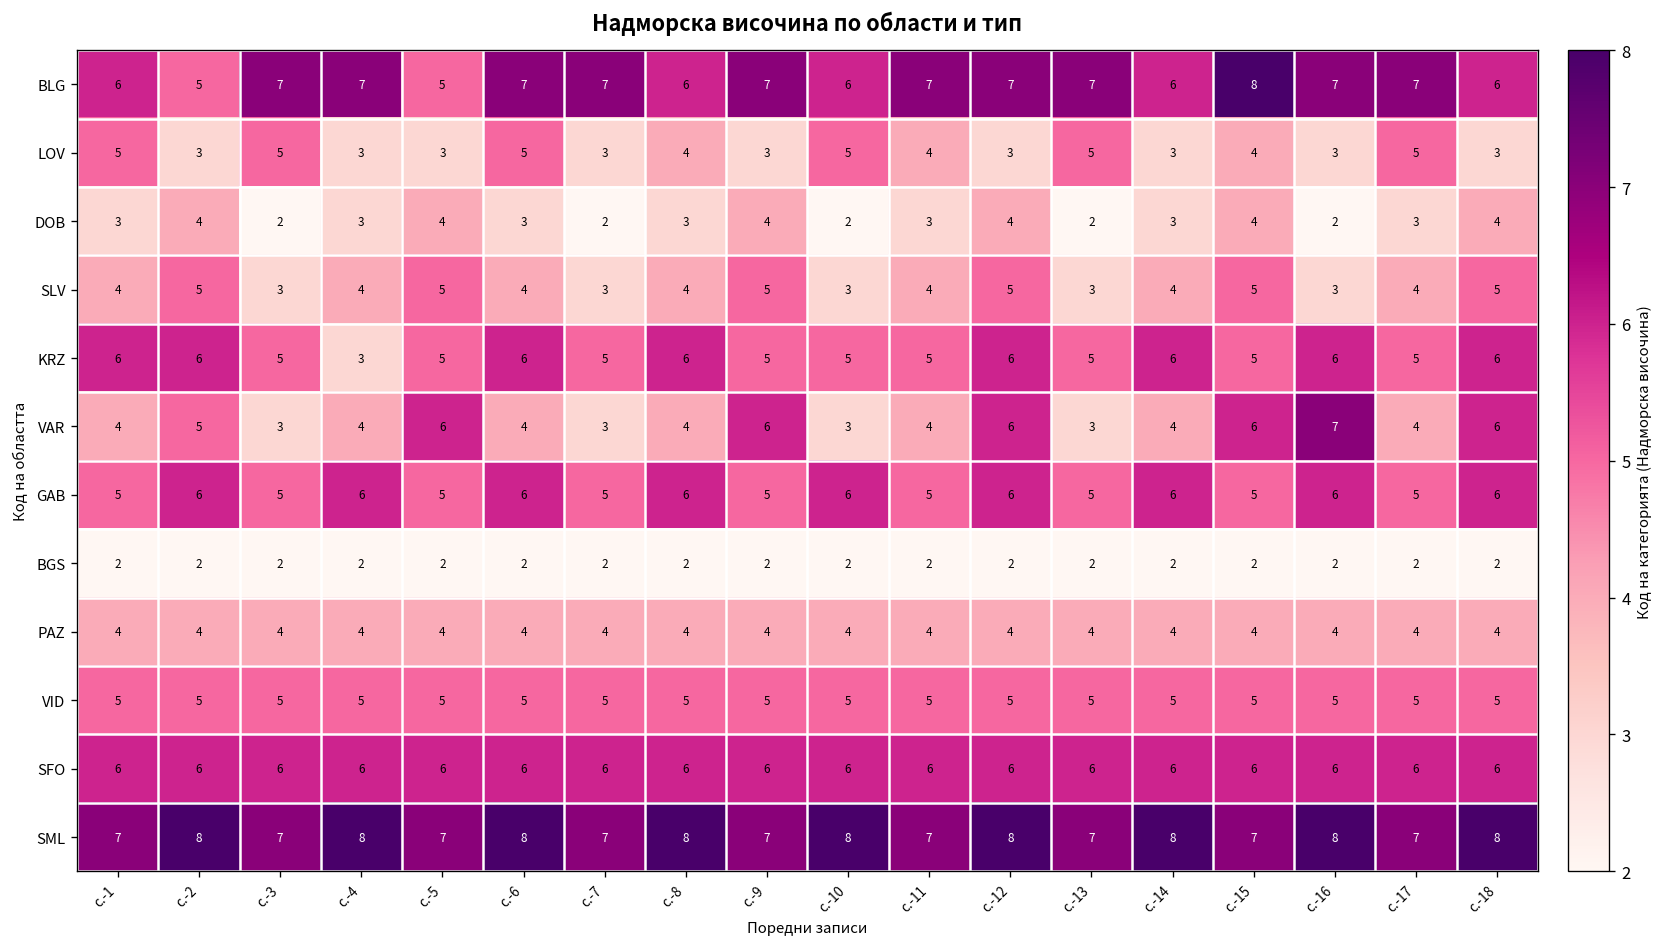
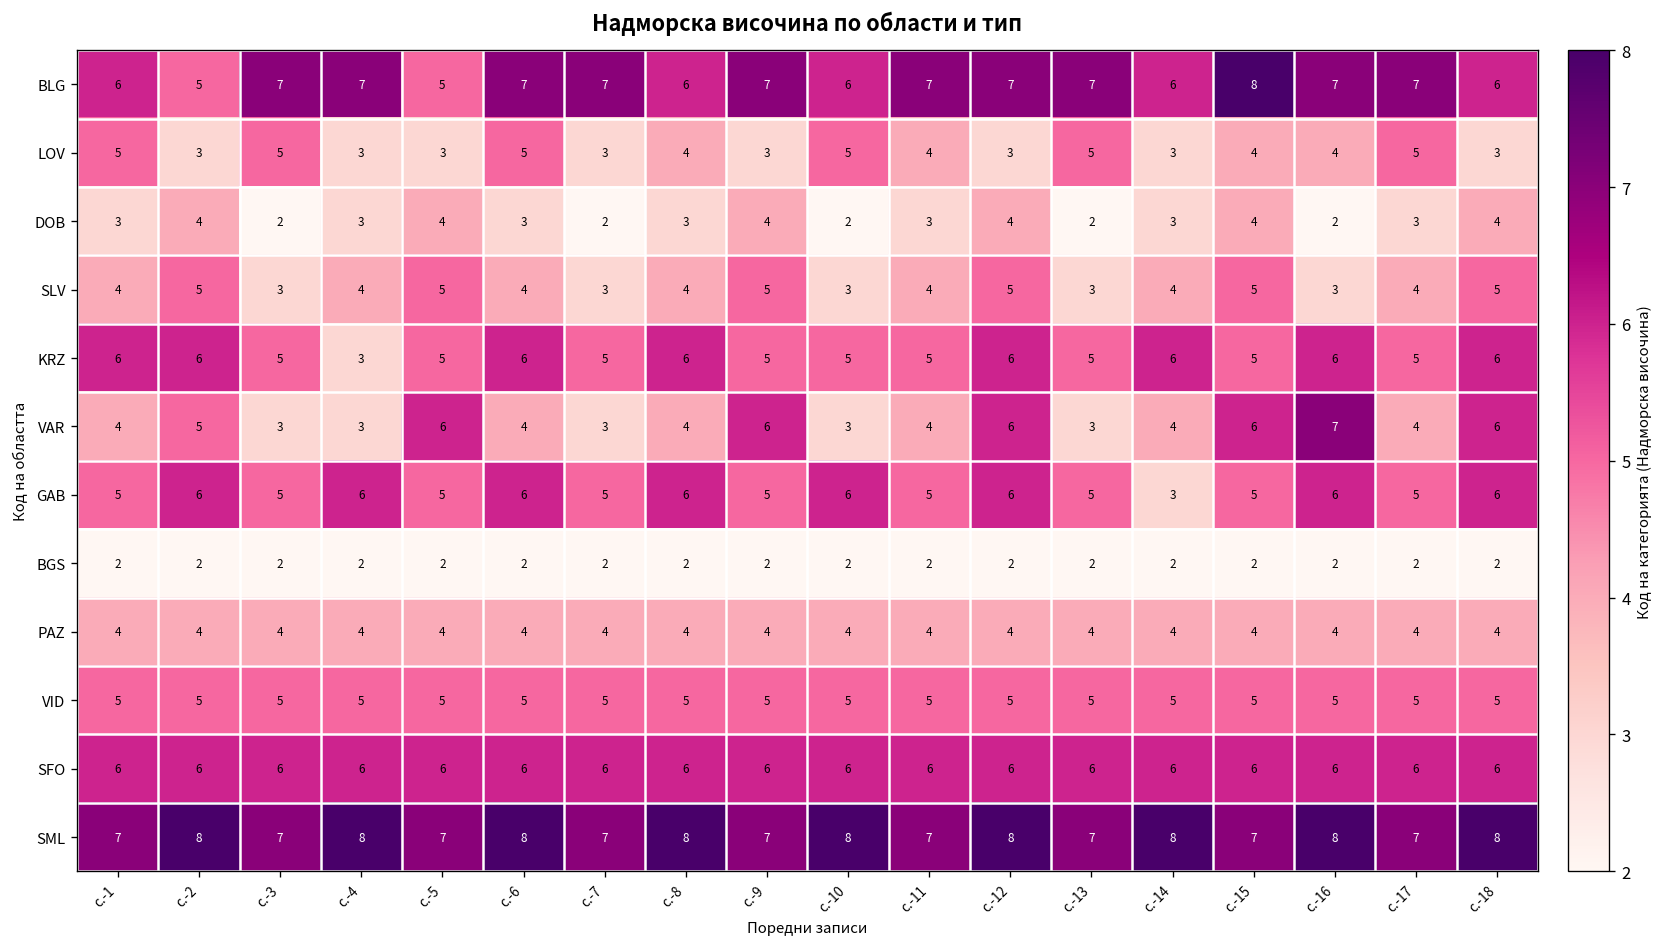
LOV, с.-16: 3 -> 4
VAR, с.-4: 4 -> 3
GAB, с.-14: 6 -> 3
